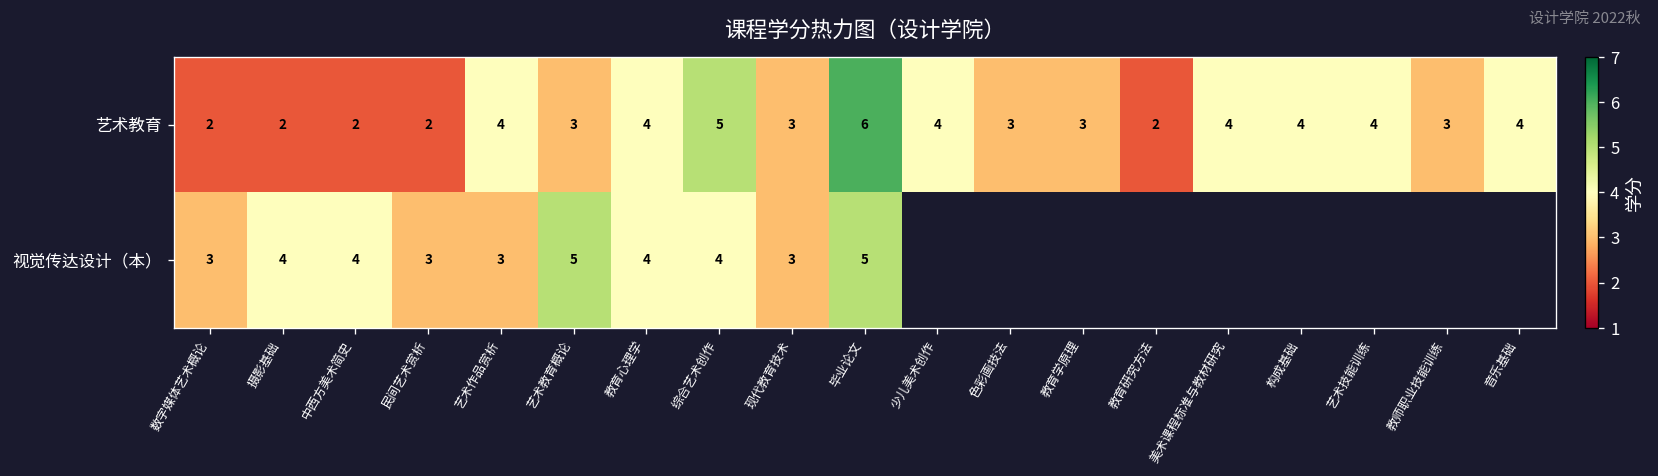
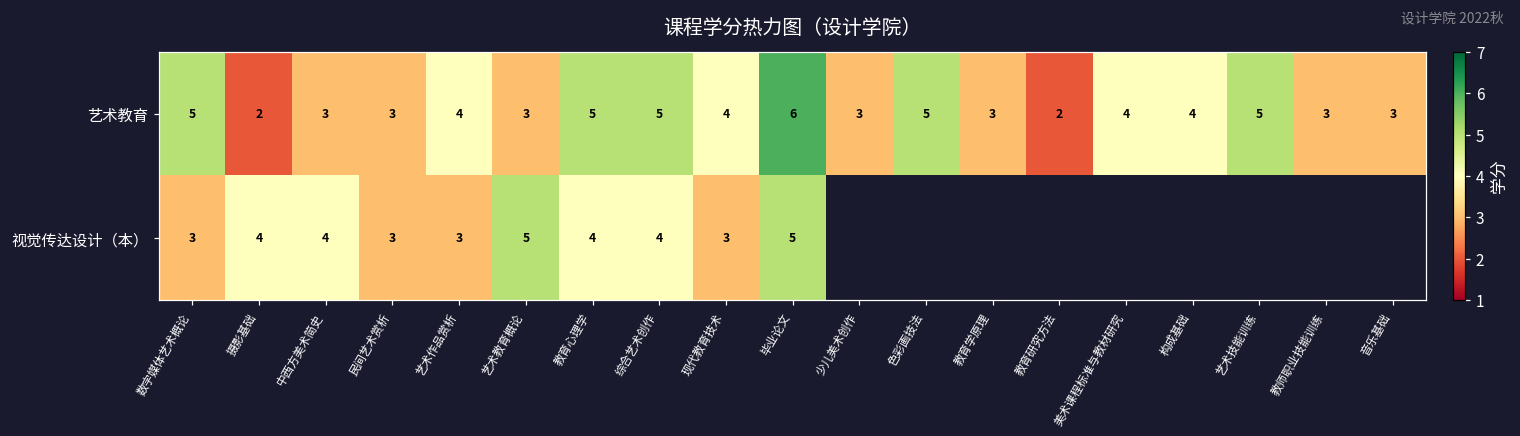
艺术教育, 数字媒体艺术概论: 2 -> 5
艺术教育, 中西方美术简史: 2 -> 3
艺术教育, 民间艺术赏析: 2 -> 3
艺术教育, 教育心理学: 4 -> 5
艺术教育, 现代教育技术: 3 -> 4
艺术教育, 少儿美术创作: 4 -> 3
艺术教育, 色彩画技法: 3 -> 5
艺术教育, 艺术技能训练: 4 -> 5
艺术教育, 音乐基础: 4 -> 3
